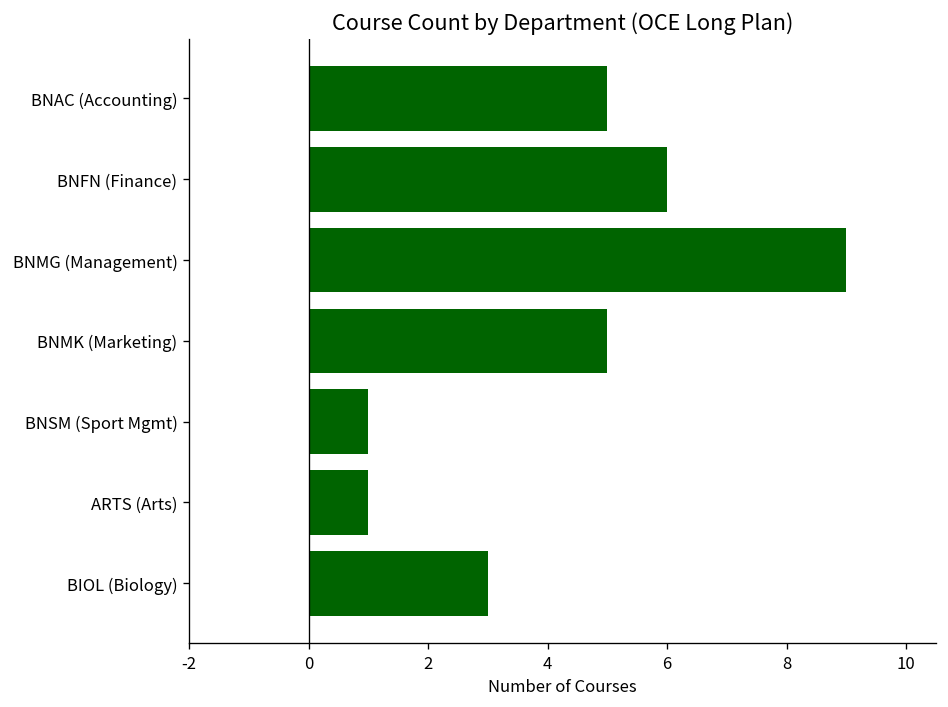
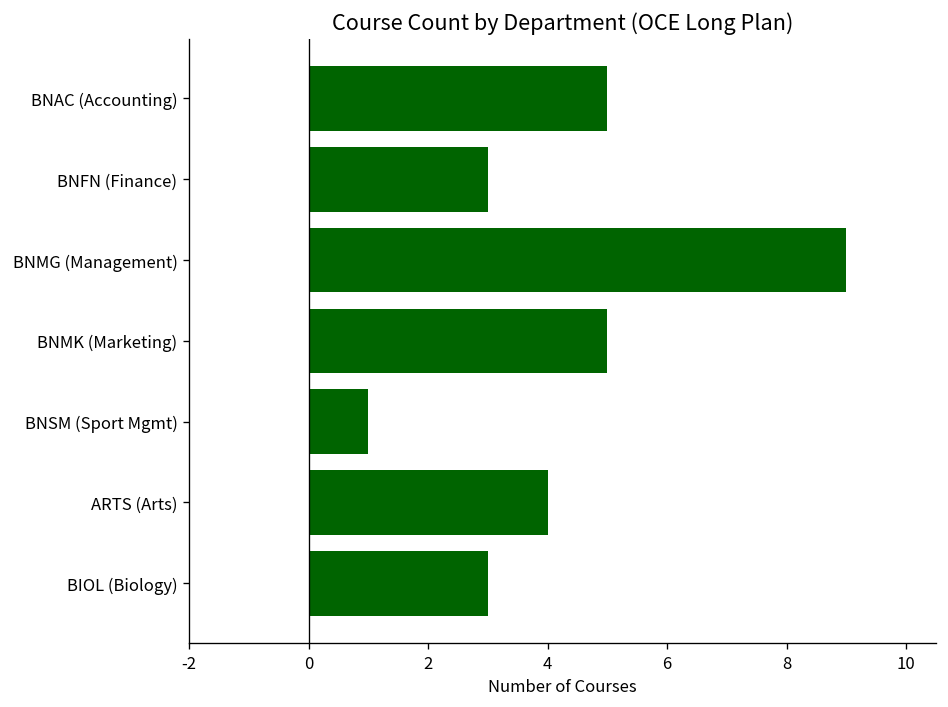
BNFN (Finance): 6 -> 3
ARTS (Arts): 1 -> 4
